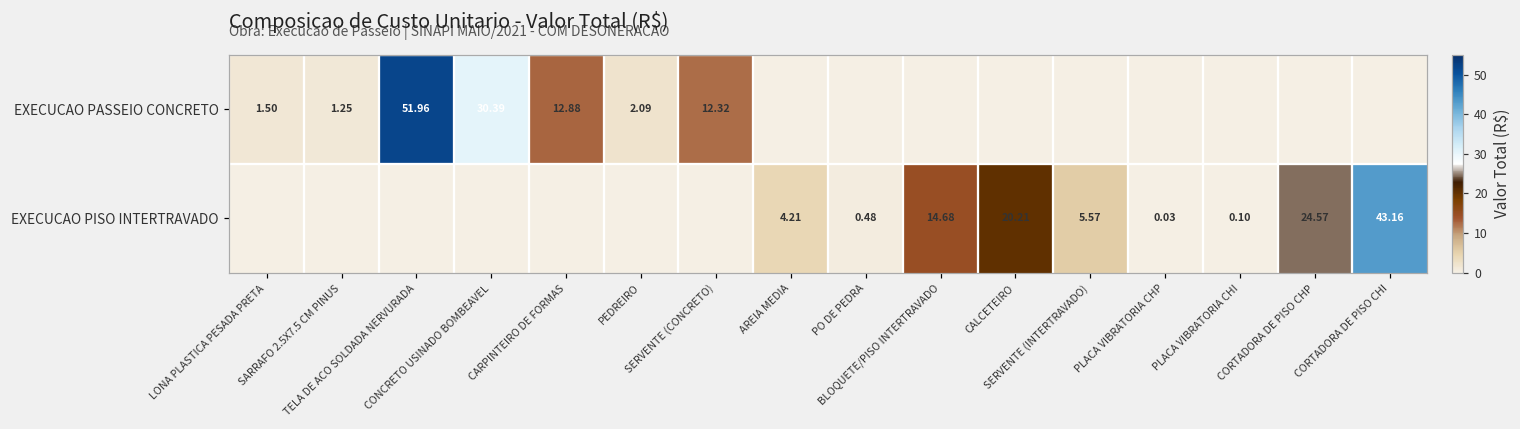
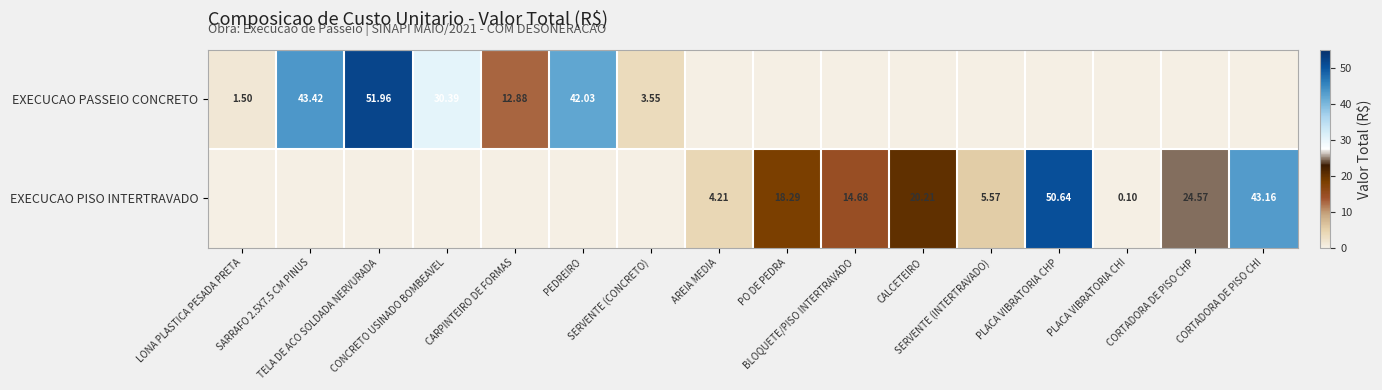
EXECUCAO PASSEIO CONCRETO, SARRAFO 2.5X7.5 CM PINUS: 1.25 -> 43.42
EXECUCAO PASSEIO CONCRETO, PEDREIRO: 2.09 -> 42.03
EXECUCAO PASSEIO CONCRETO, SERVENTE (CONCRETO): 12.32 -> 3.55
EXECUCAO PISO INTERTRAVADO, PO DE PEDRA: 0.48 -> 18.29
EXECUCAO PISO INTERTRAVADO, PLACA VIBRATORIA CHP: 0.03 -> 50.64
